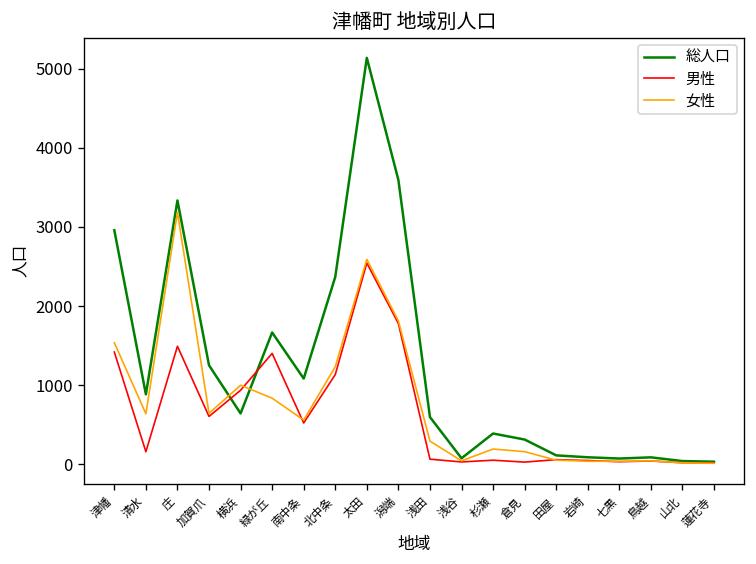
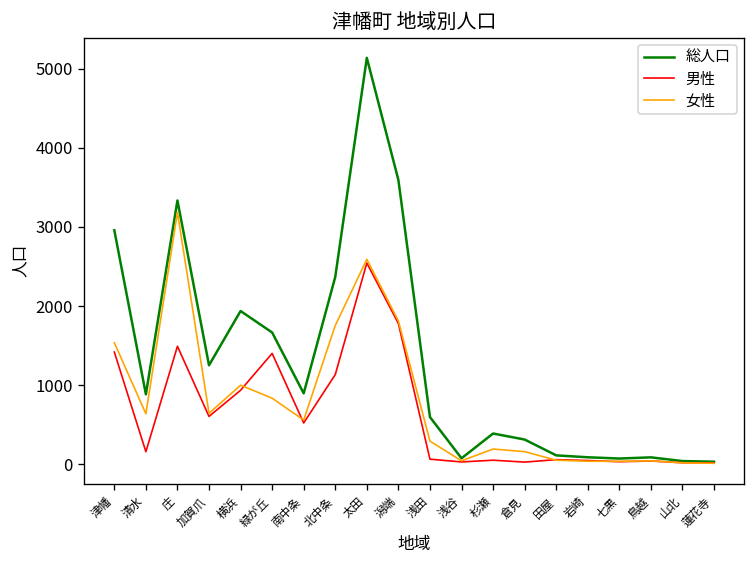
総人口, 横浜: 600 -> 1900
総人口, 南中条: 1100 -> 900
女性, 北中条: 1200 -> 1800
